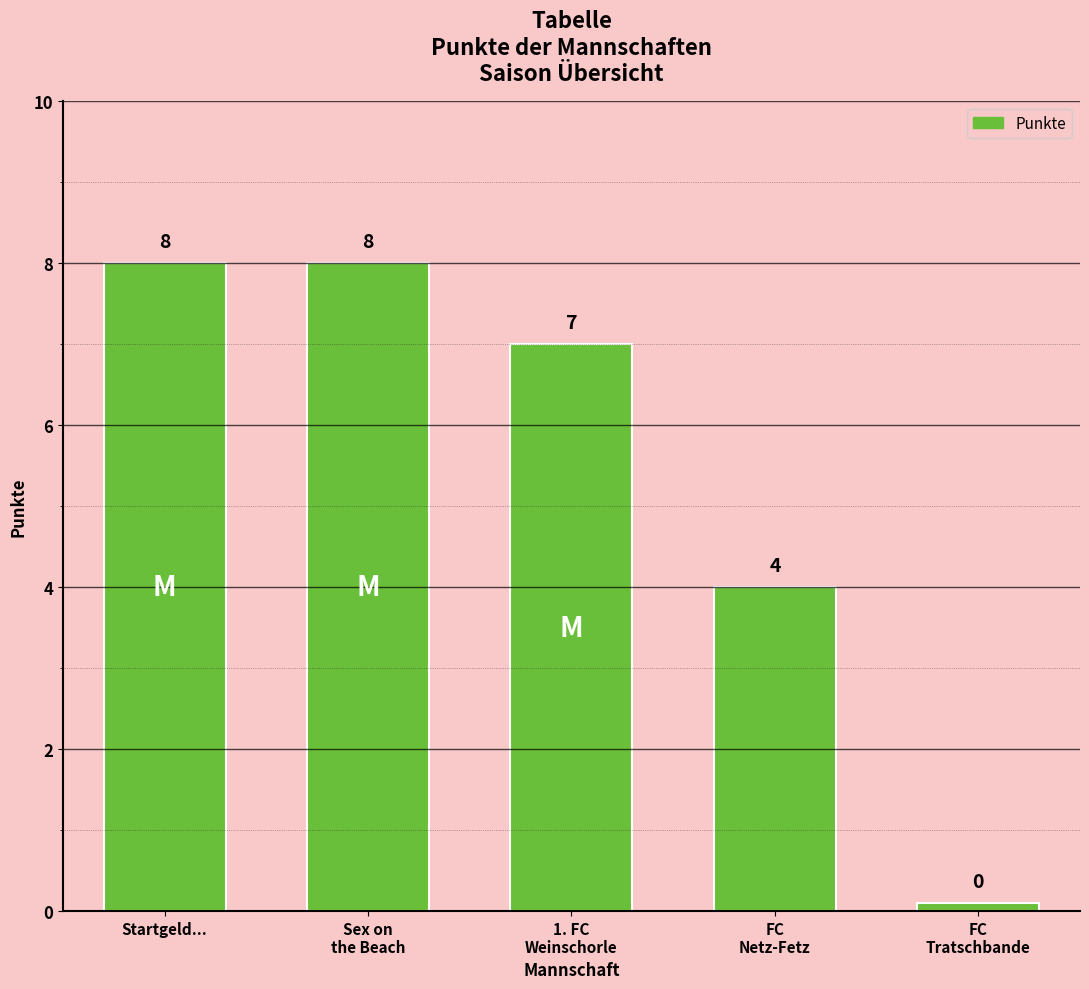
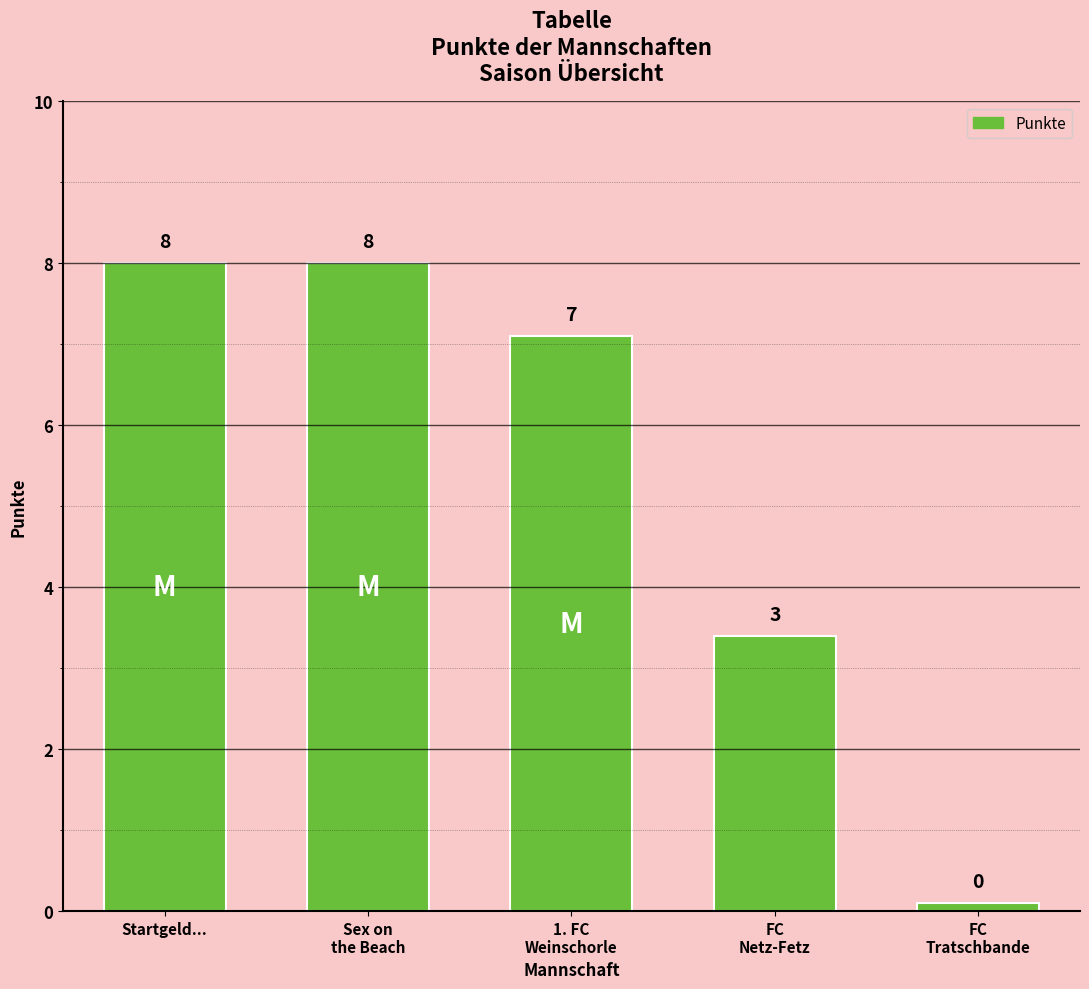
1. FC Weinschorle: 7.0 -> 7.1
FC Netz-Fetz: 4 -> 3
